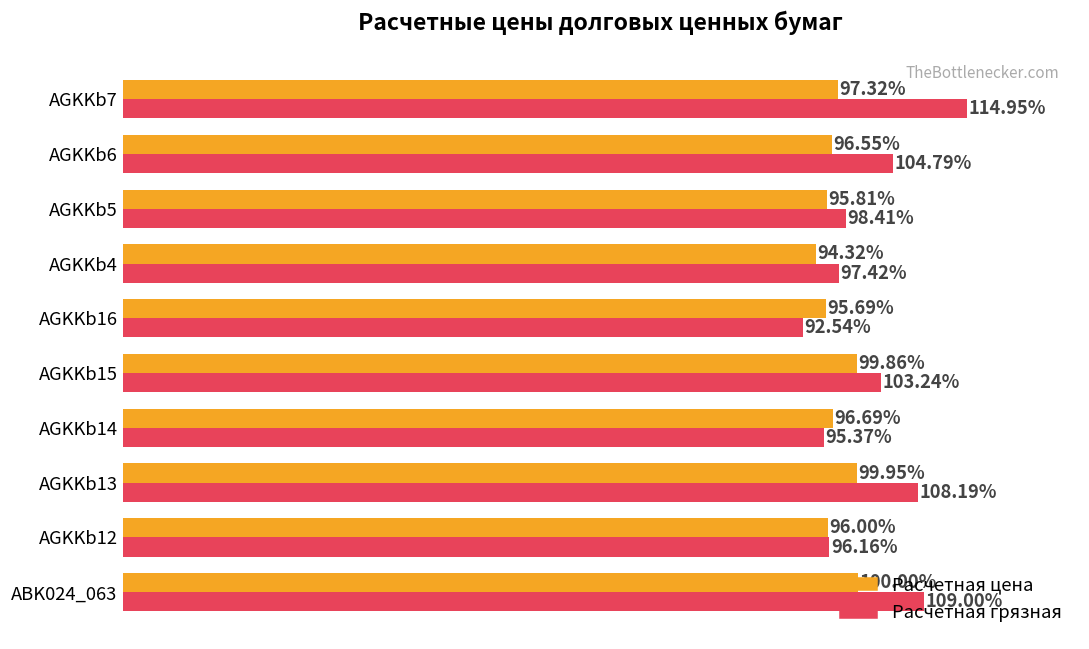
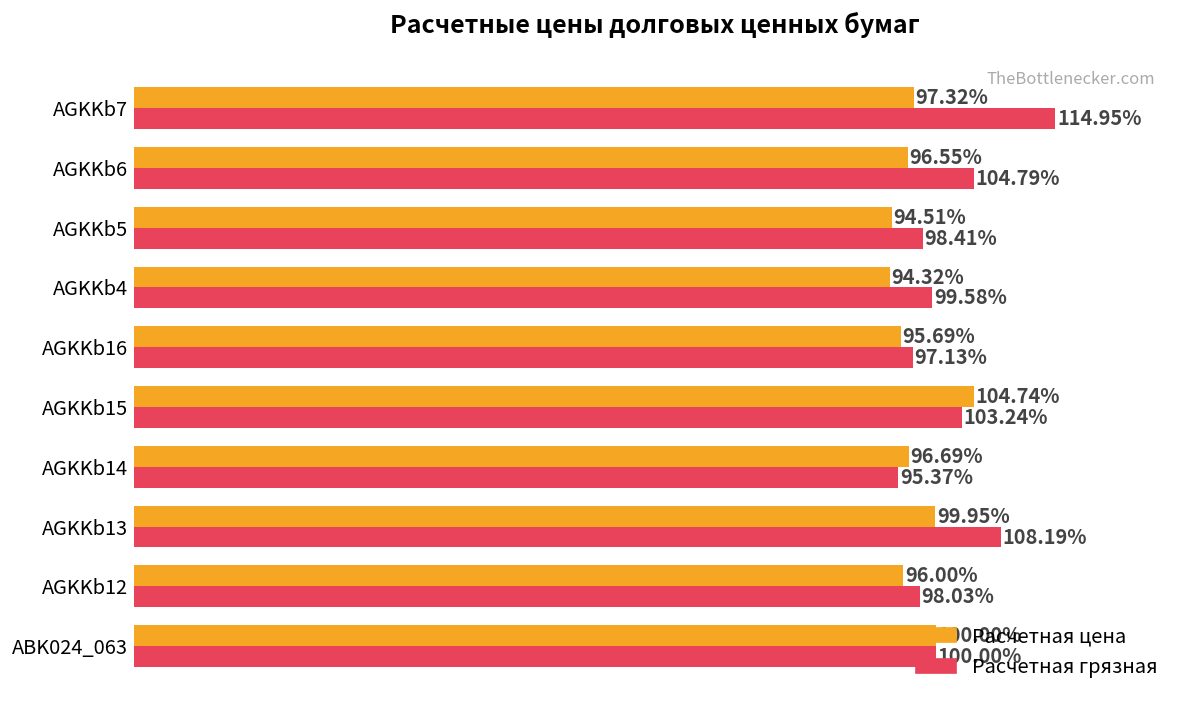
Расчетная цена, AGKKb5: 95.81% -> 94.51%
Расчетная грязная, AGKKb4: 97.42% -> 99.58%
Расчетная грязная, AGKKb16: 92.54% -> 97.13%
Расчетная цена, AGKKb15: 99.86% -> 104.74%
Расчетная грязная, AGKKb12: 96.16% -> 98.03%
Расчетная грязная, ABK024_063: 109.00% -> 100.00%
